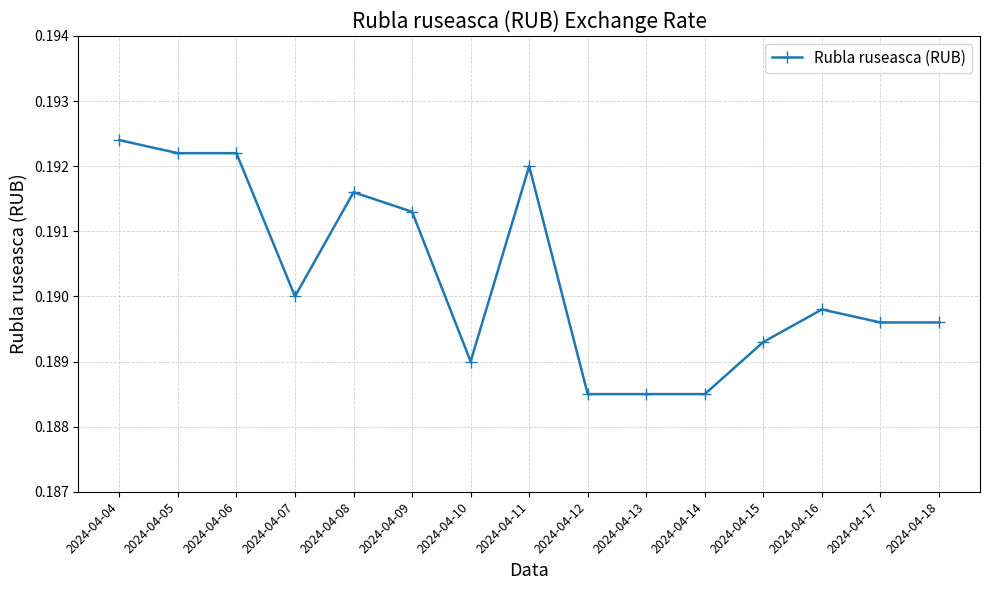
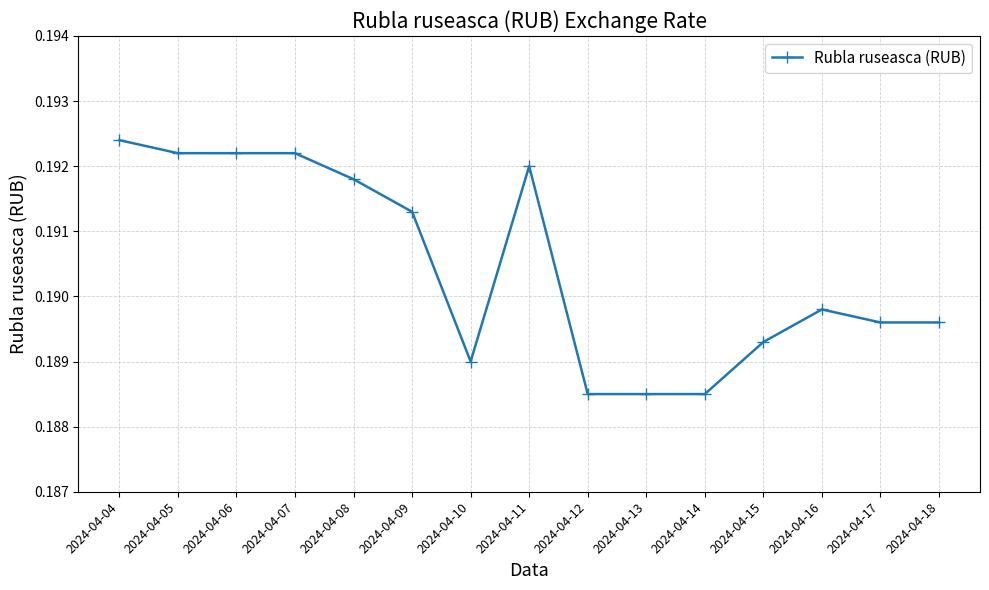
2024-04-07: 0.1900 -> 0.1922
2024-04-08: 0.1916 -> 0.1918
